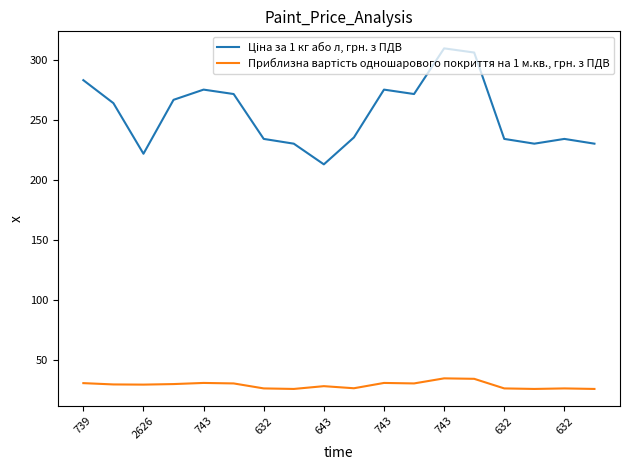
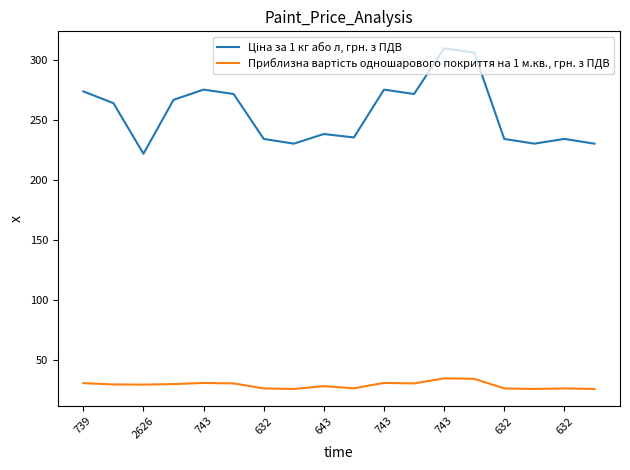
Ціна за 1 кг або л, грн. з ПДВ, 739: 283 -> 274
Ціна за 1 кг або л, грн. з ПДВ, 643: 213 -> 238
